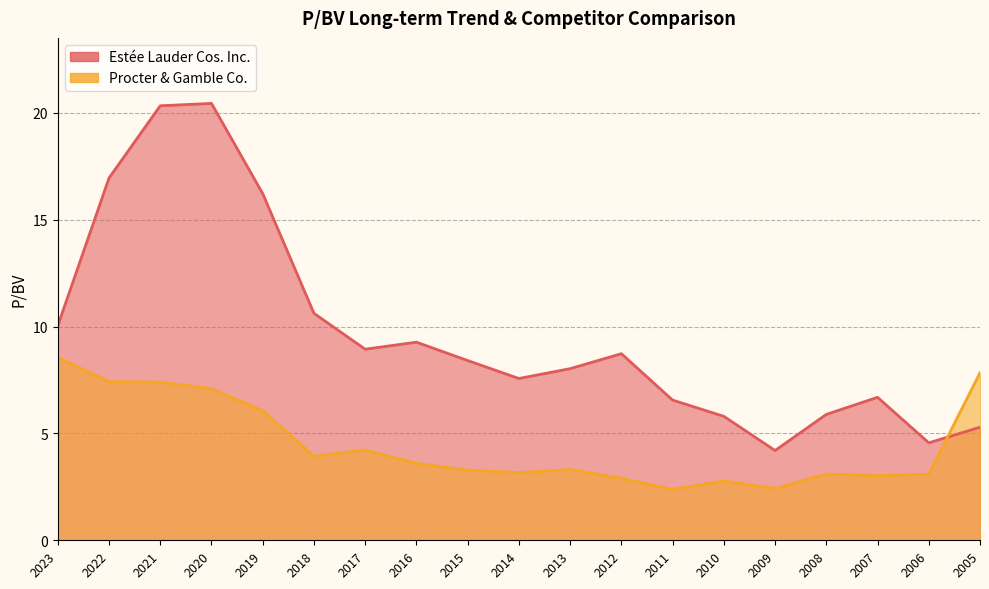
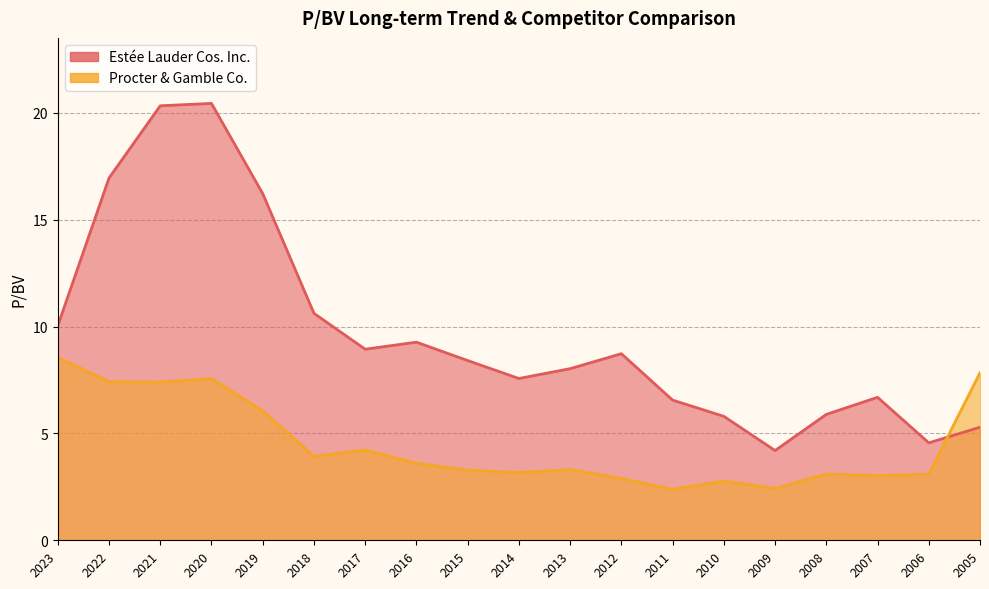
Procter & Gamble Co., 2020: 7.1 -> 7.6
